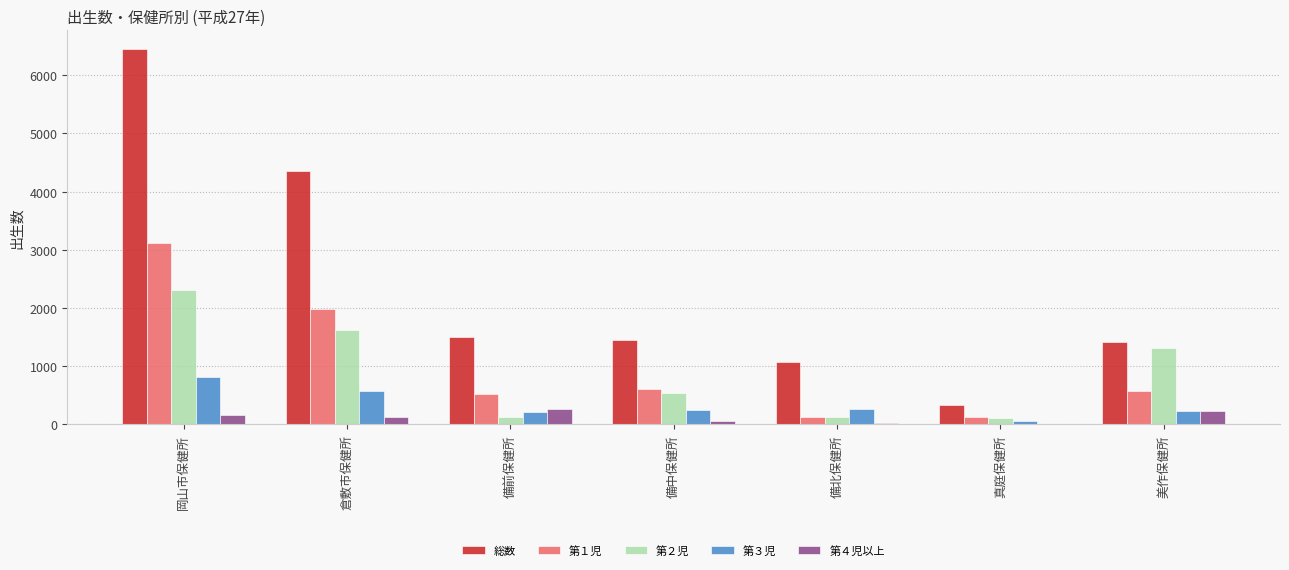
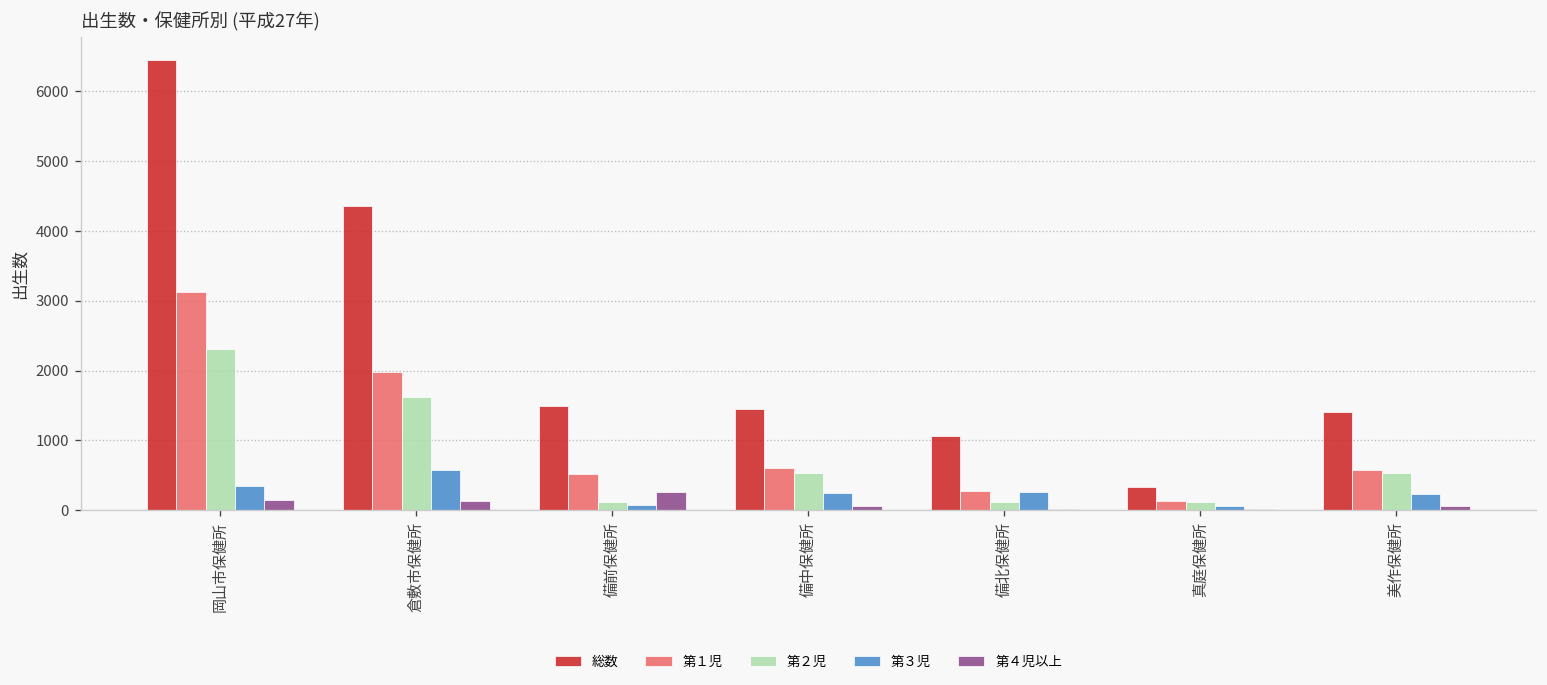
第３児, 岡山市保健所: 800 -> 400
第３児, 備前保健所: 200 -> 100
第１児, 備北保健所: 100 -> 300
第２児, 美作保健所: 1300 -> 500
第４児以上, 美作保健所: 200 -> 100
